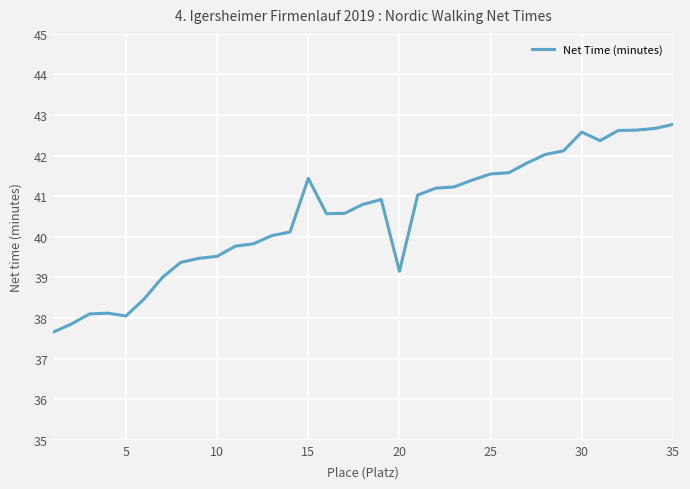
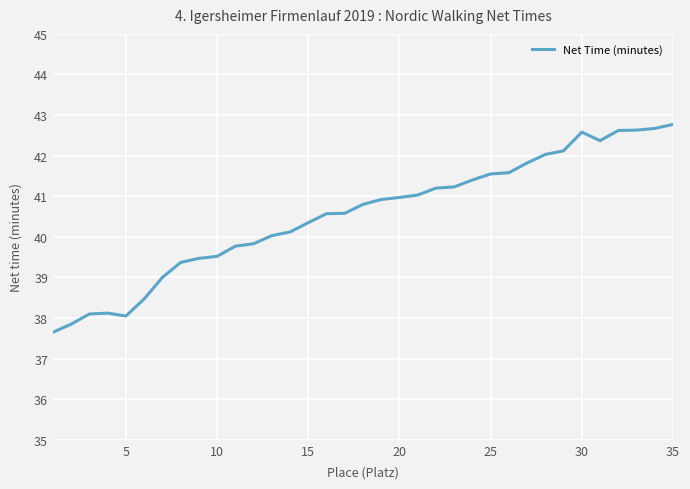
15: 41.4 -> 40.4
20: 39.2 -> 41.0
